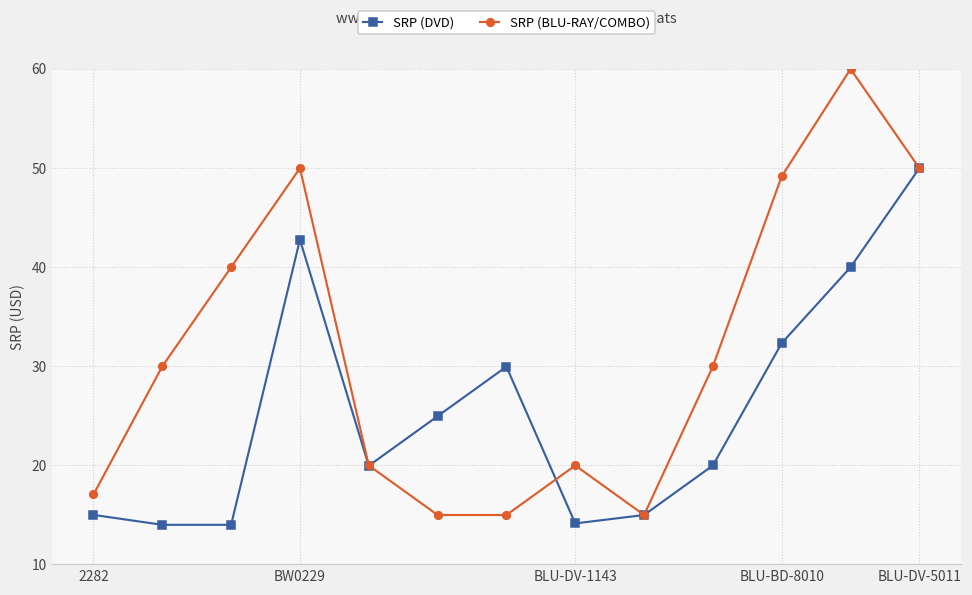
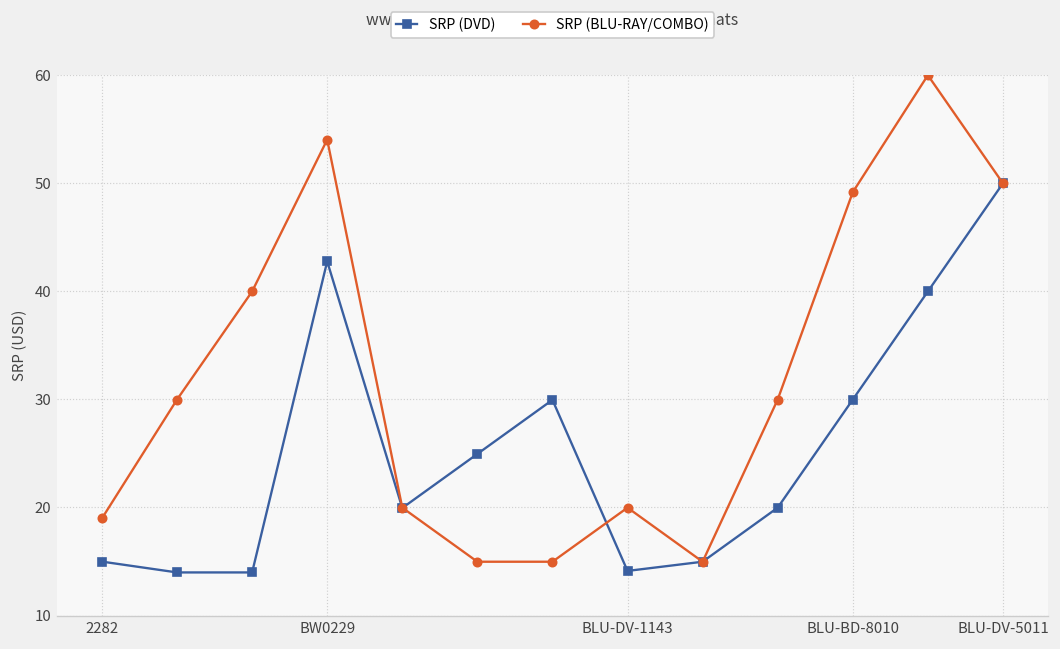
SRP (BLU-RAY/COMBO), 2282: 17 -> 19
SRP (BLU-RAY/COMBO), BW0229: 50 -> 54
SRP (DVD), BLU-BD-8010: 32 -> 30
